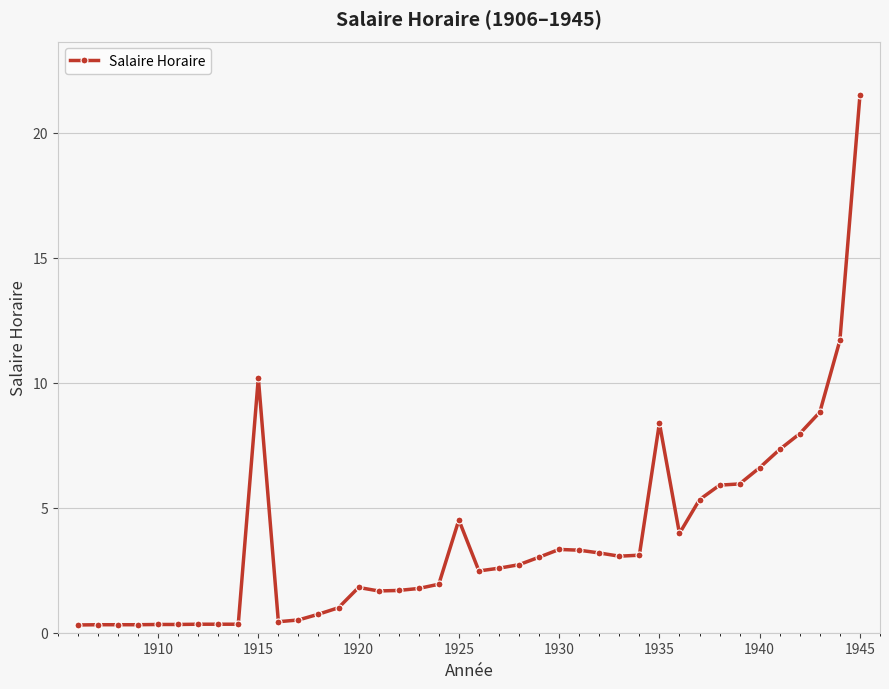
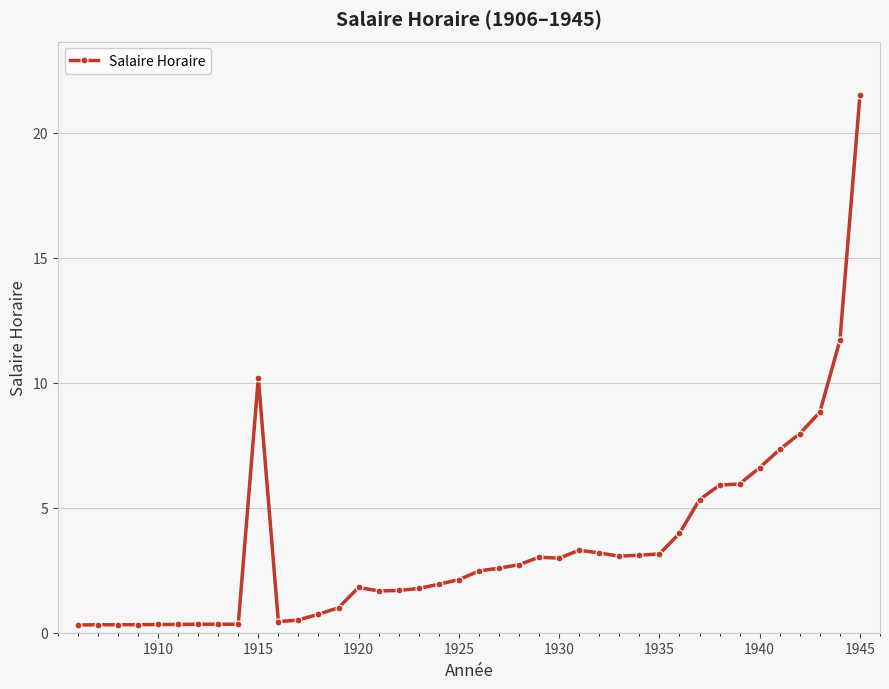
1925: 4.5 -> 2.1
1930: 3.3 -> 3.0
1935: 8.4 -> 3.2
